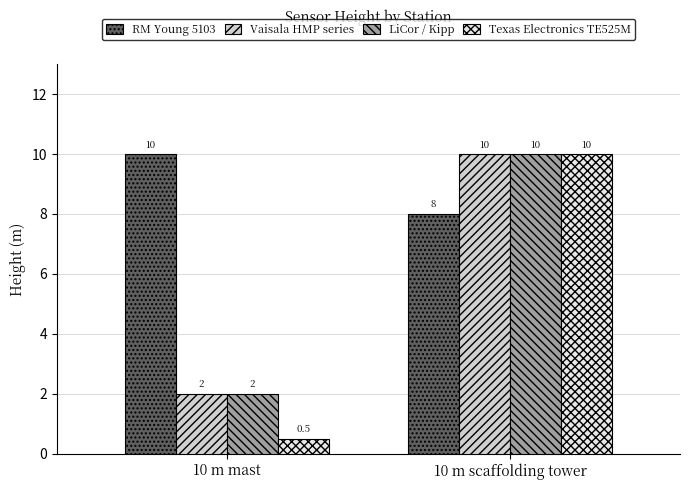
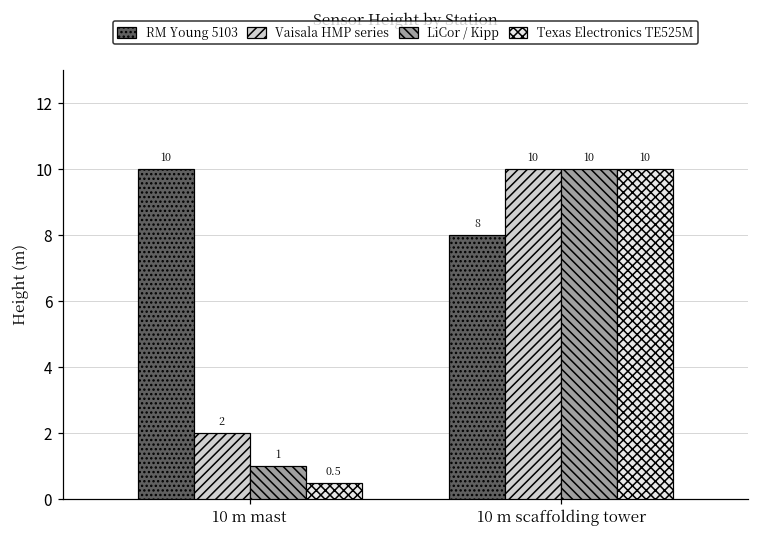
LiCor / Kipp, 10 m mast: 2 -> 1
